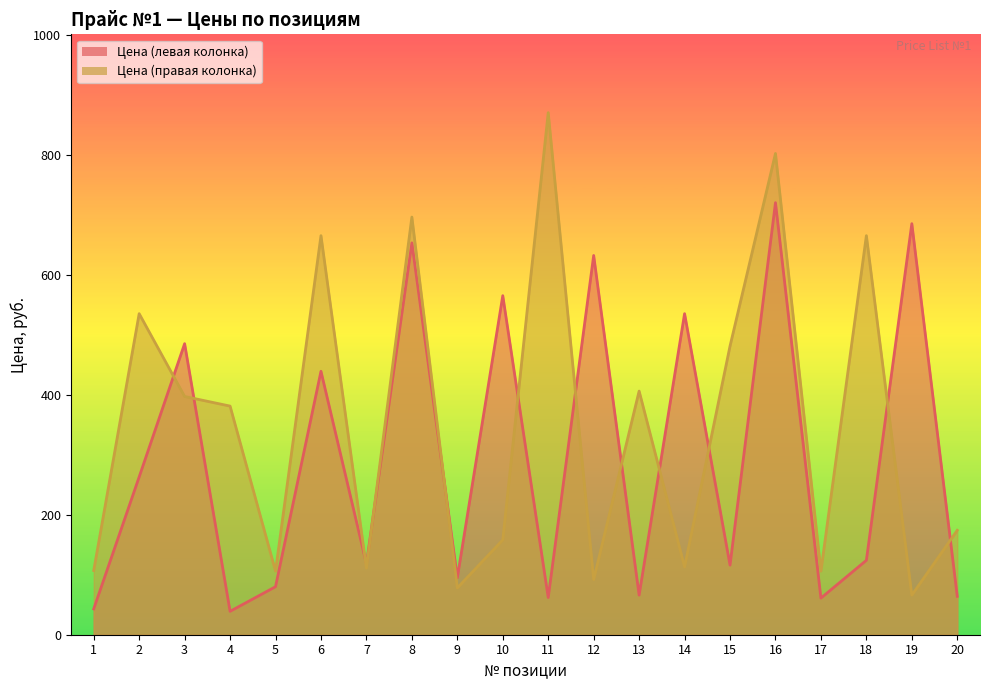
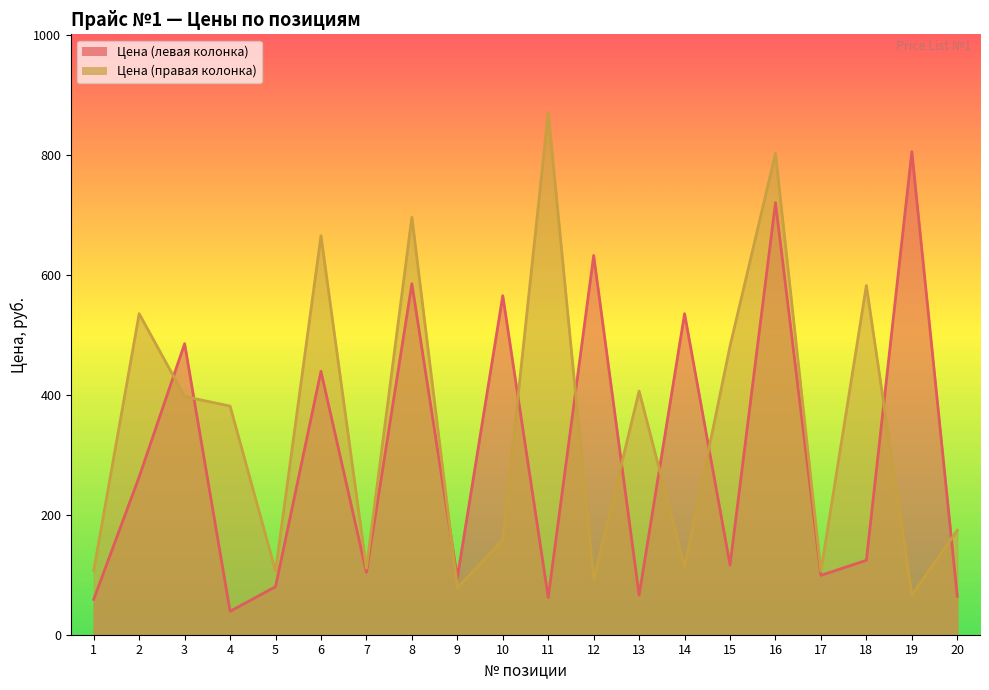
Цена (левая колонка), 1: 40 -> 60
Цена (левая колонка), 7: 120 -> 100
Цена (левая колонка), 8: 650 -> 590
Цена (левая колонка), 17: 60 -> 100
Цена (правая колонка), 18: 670 -> 580
Цена (левая колонка), 19: 690 -> 810
